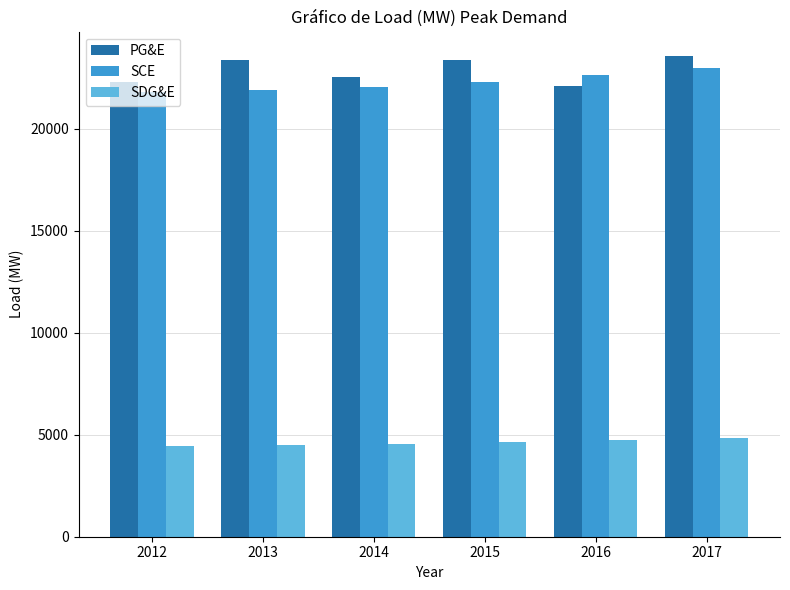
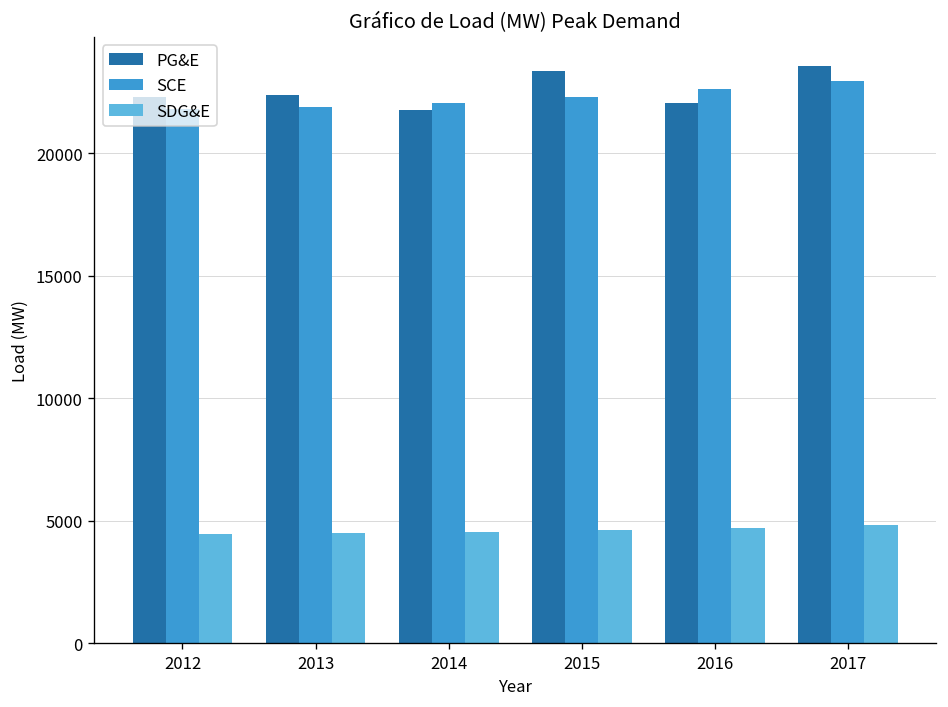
PG&E, 2013: 23400 -> 22400
PG&E, 2014: 22600 -> 21800
